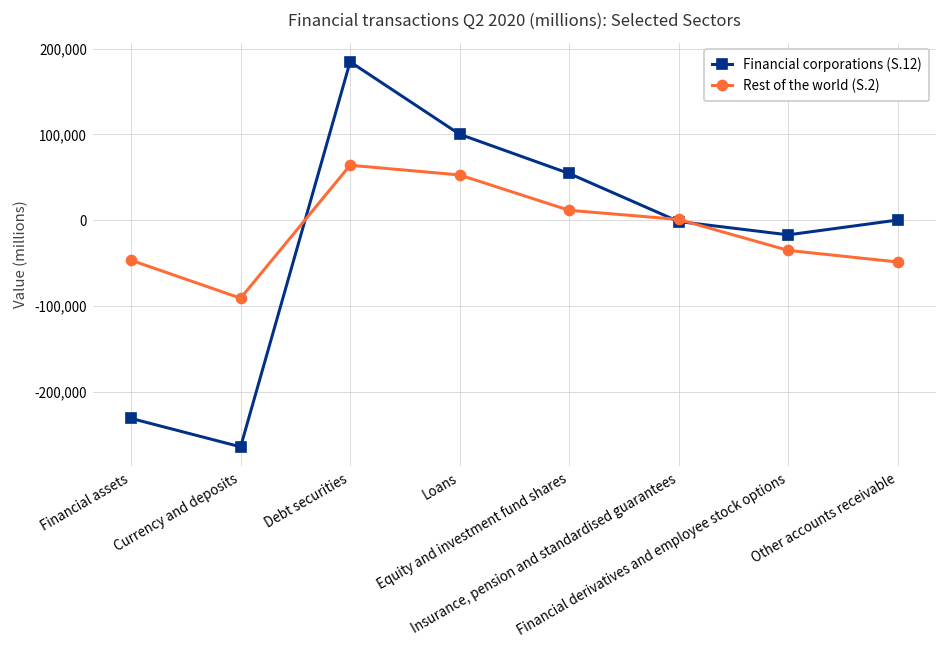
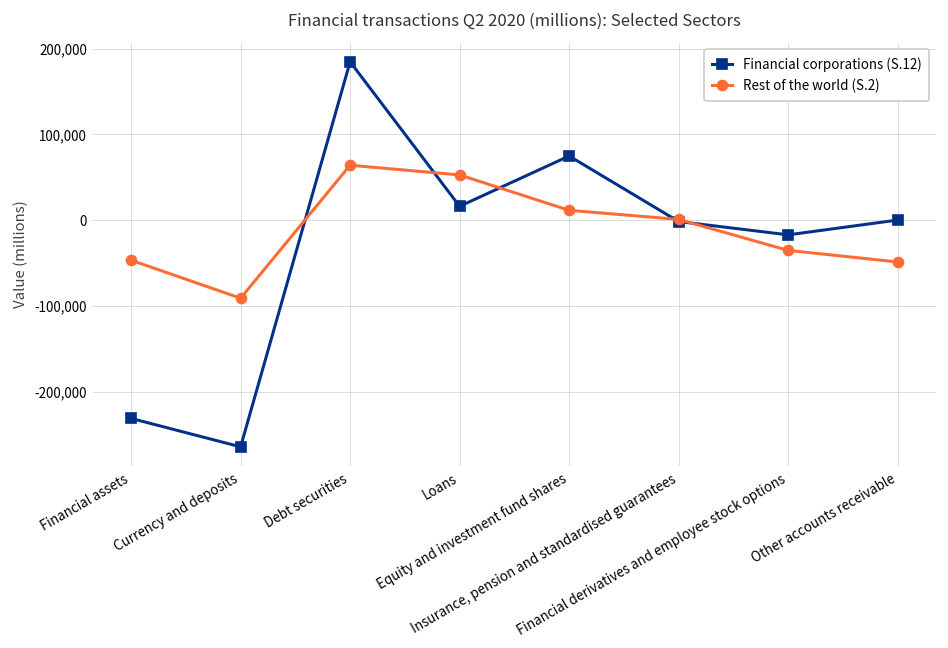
Financial corporations (S.12), Loans: 100,000 -> 20,000
Financial corporations (S.12), Equity and investment fund shares: 50,000 -> 70,000
